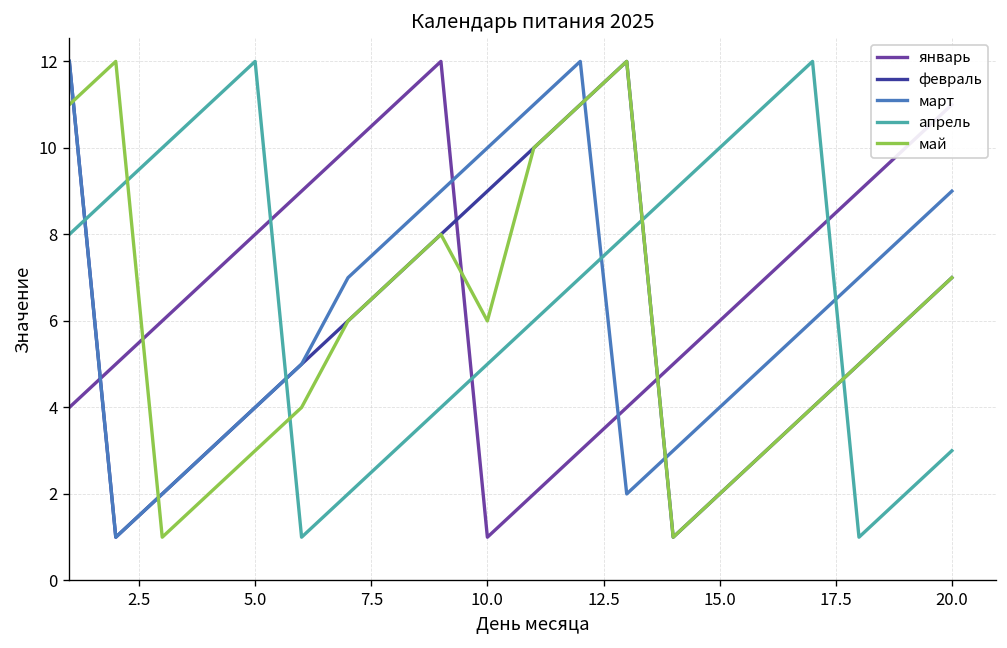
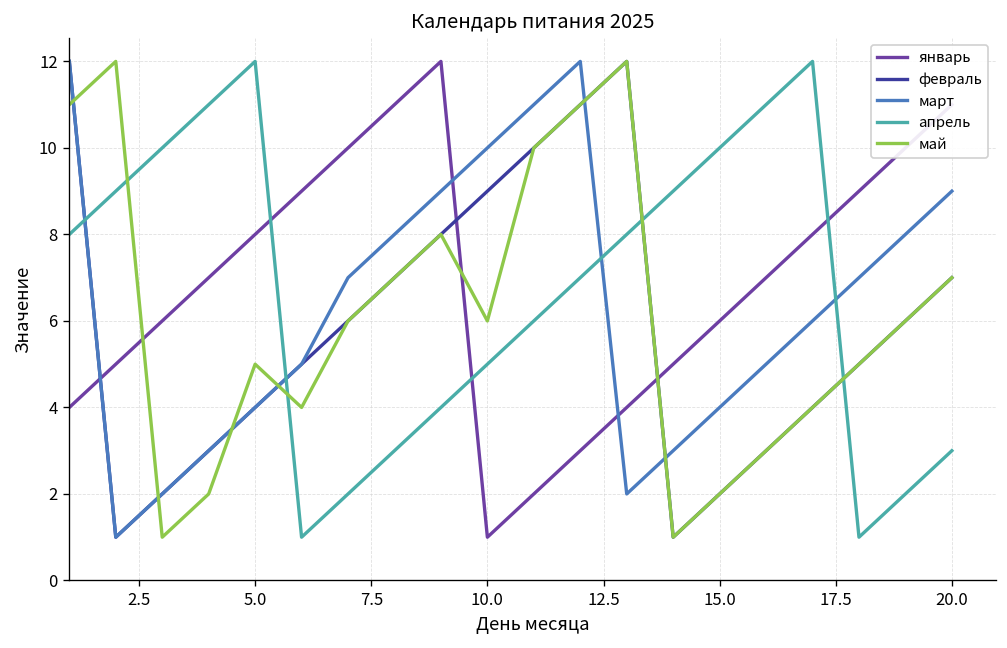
май, 5.0: 3 -> 5
